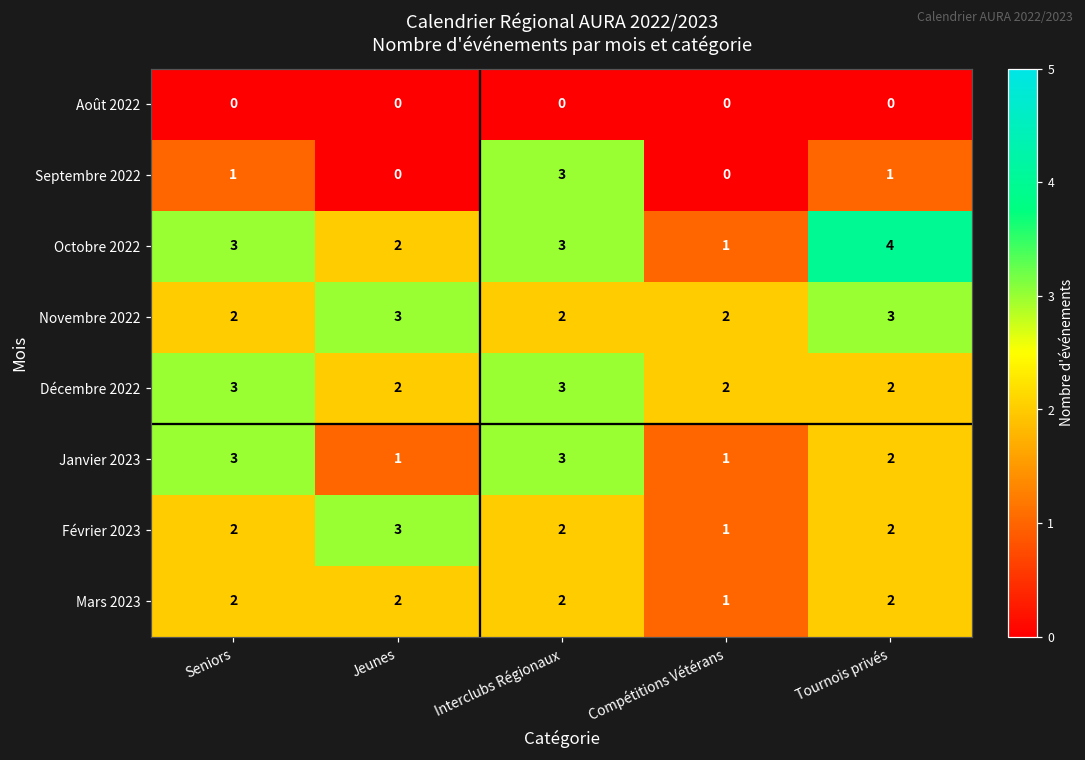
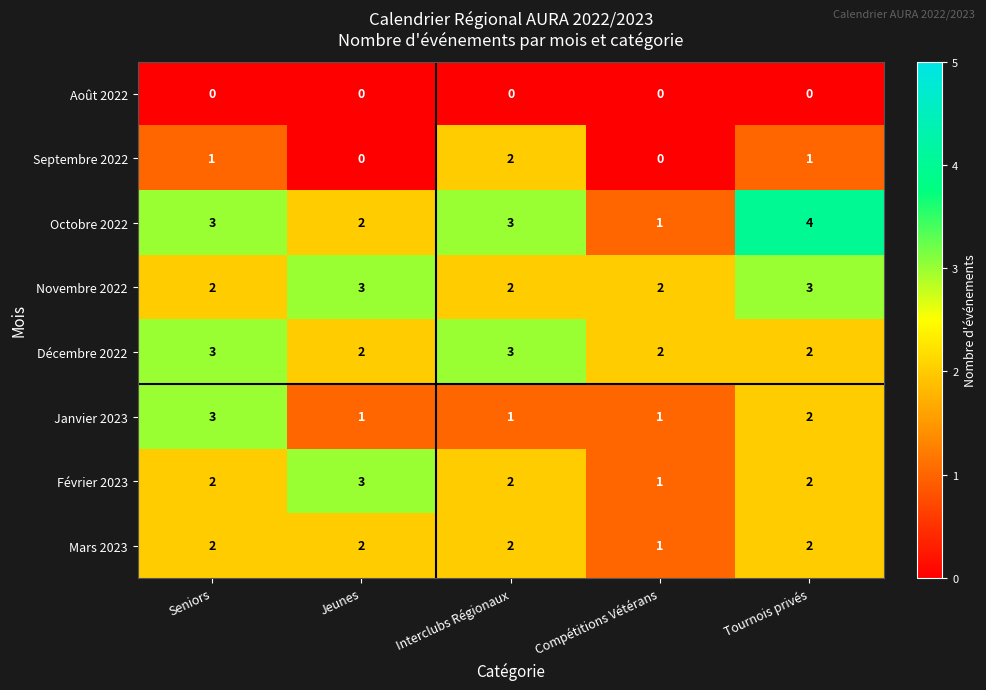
Septembre 2022, Interclubs Régionaux: 3 -> 2
Janvier 2023, Interclubs Régionaux: 3 -> 1
